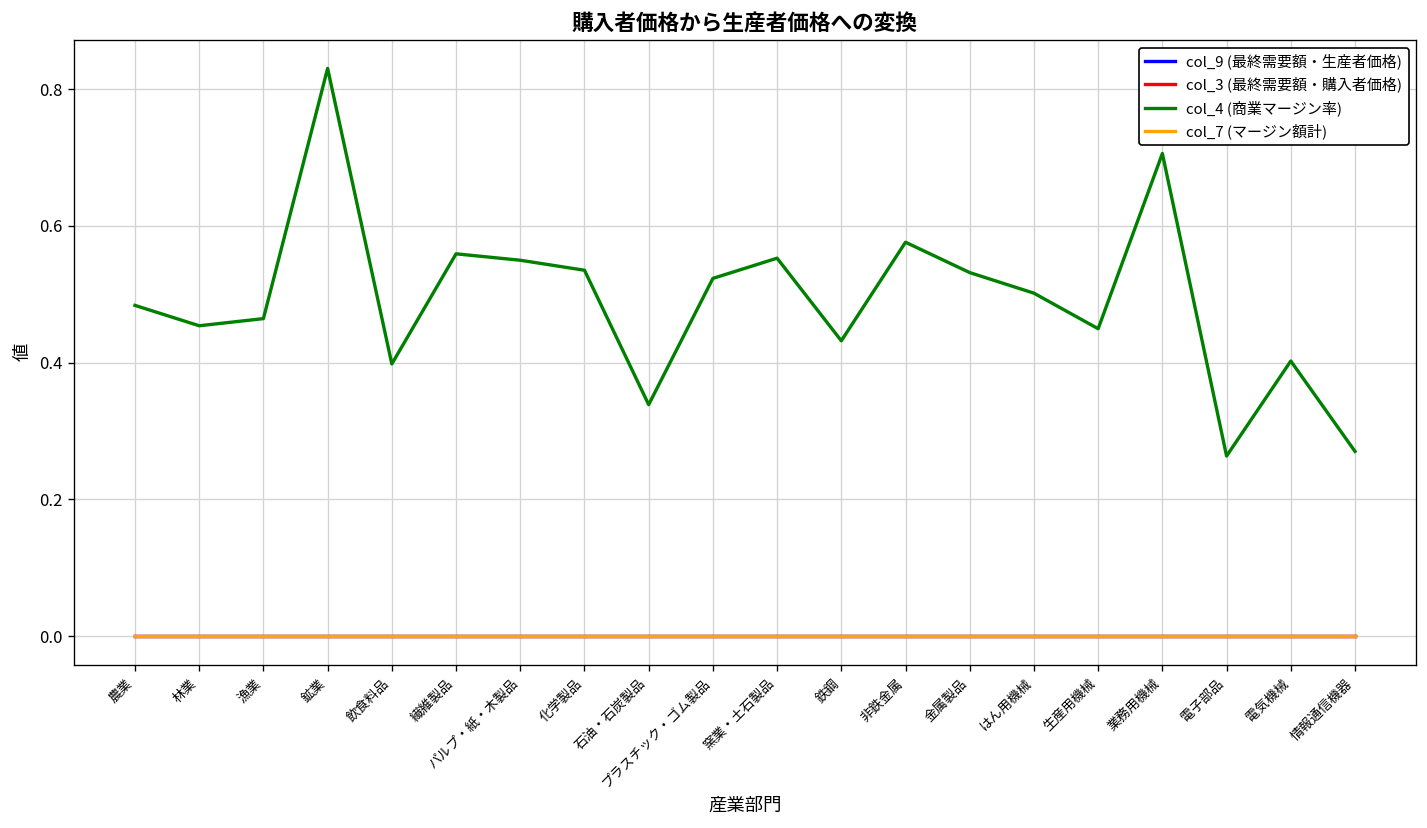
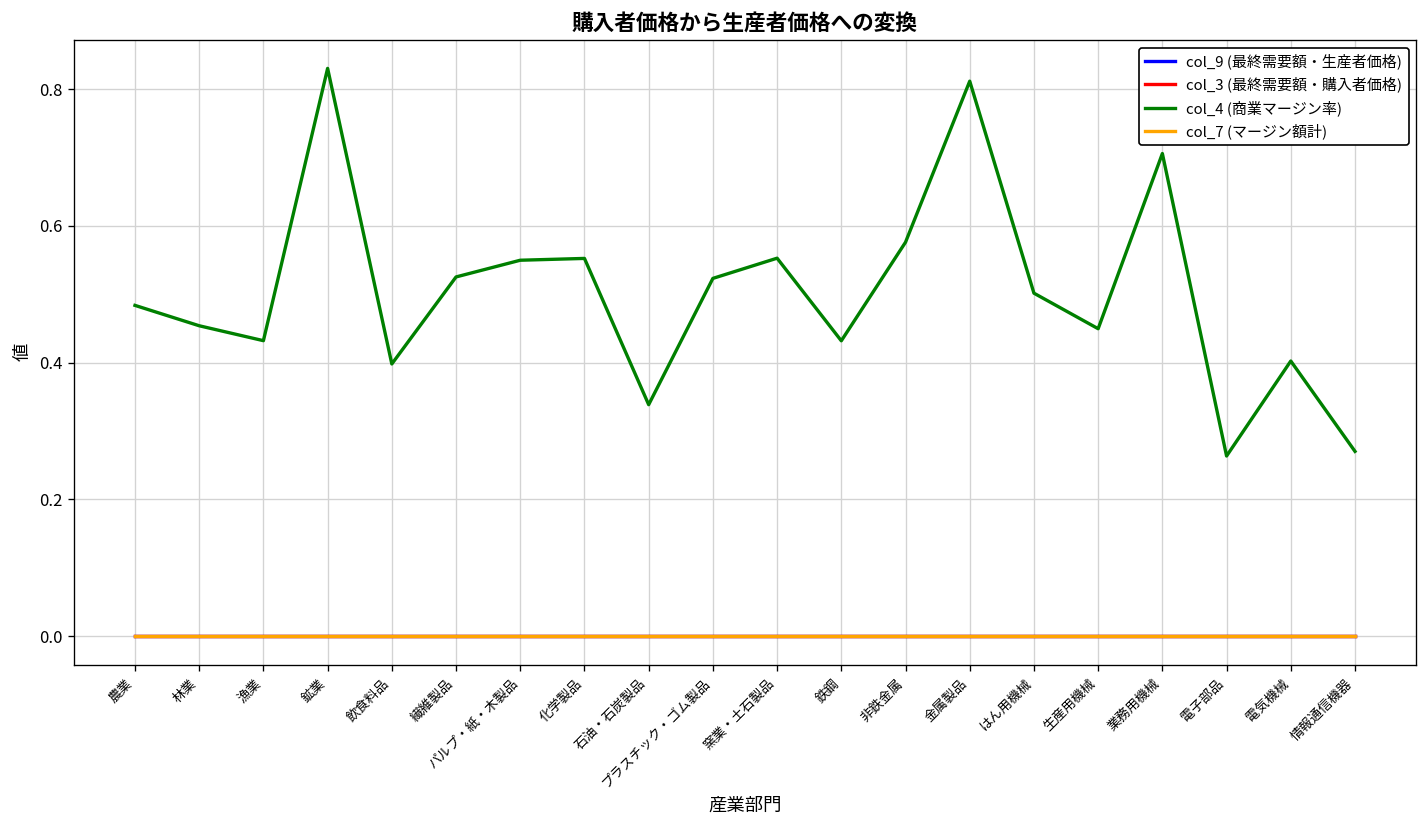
col_4 (商業マージン率), 漁業: 0.46 -> 0.43
col_4 (商業マージン率), 繊維製品: 0.56 -> 0.53
col_4 (商業マージン率), 化学製品: 0.54 -> 0.55
col_4 (商業マージン率), 金属製品: 0.53 -> 0.81
